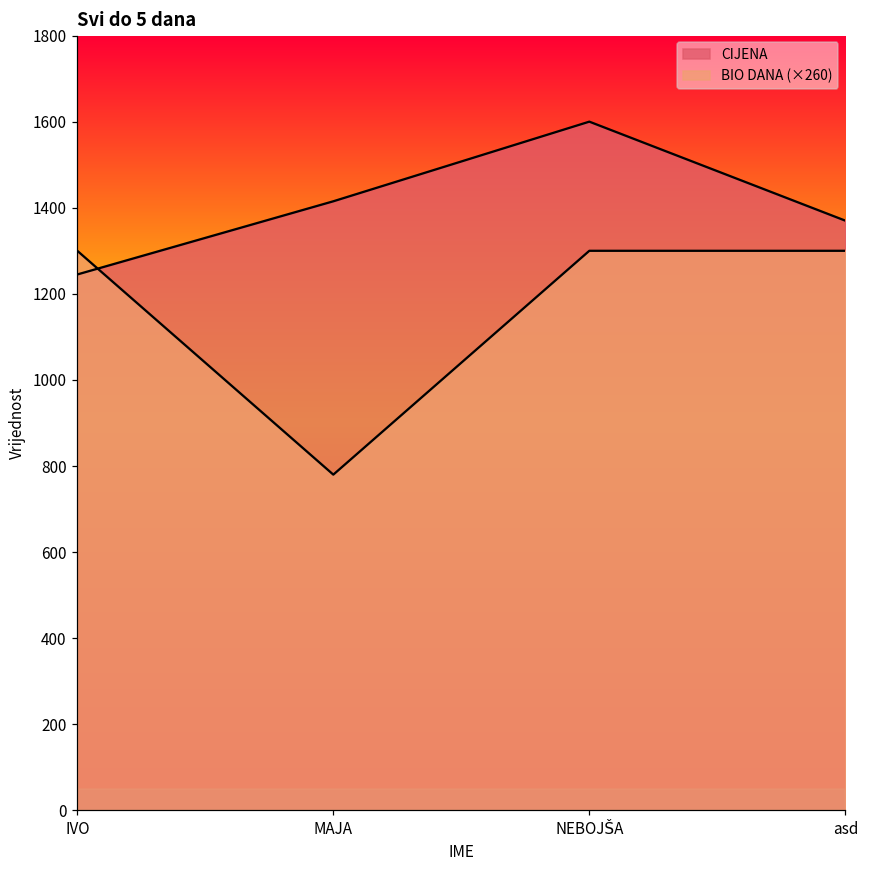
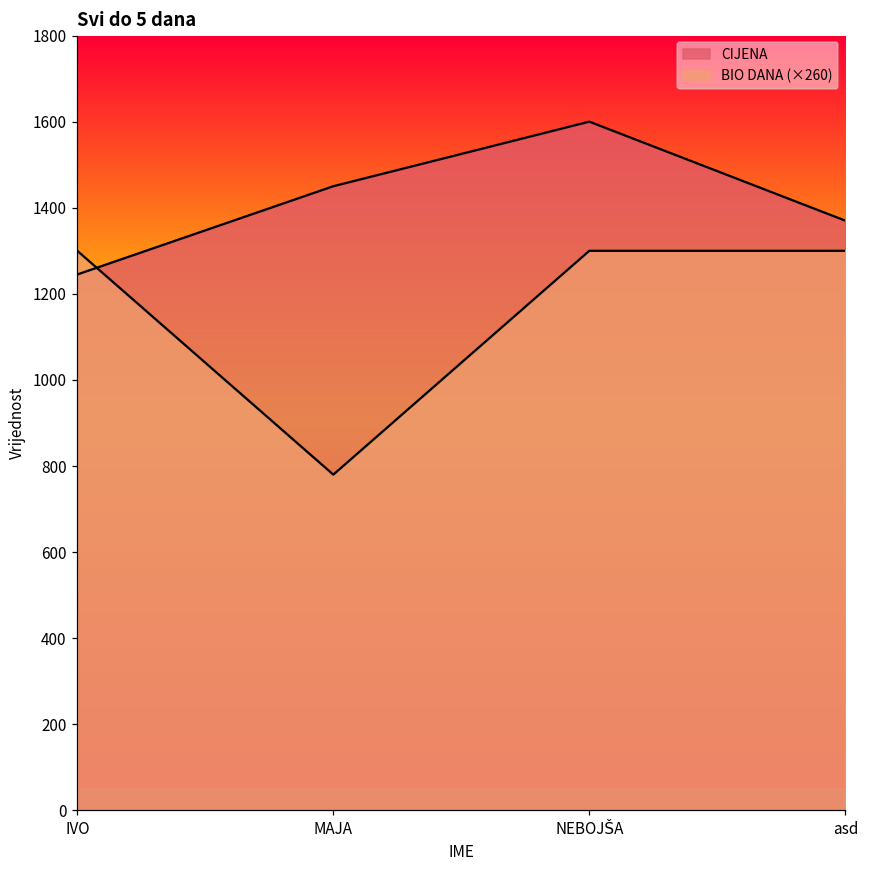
CIJENA, MAJA: 1420 -> 1450
